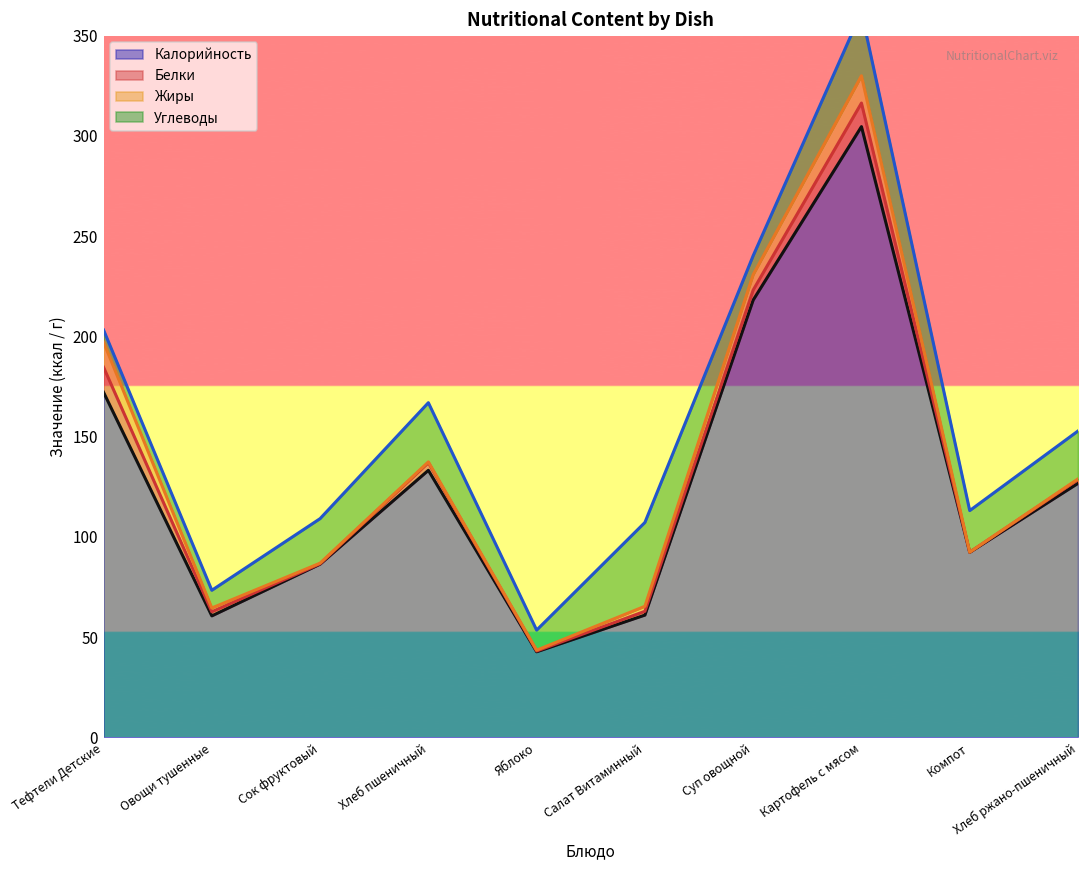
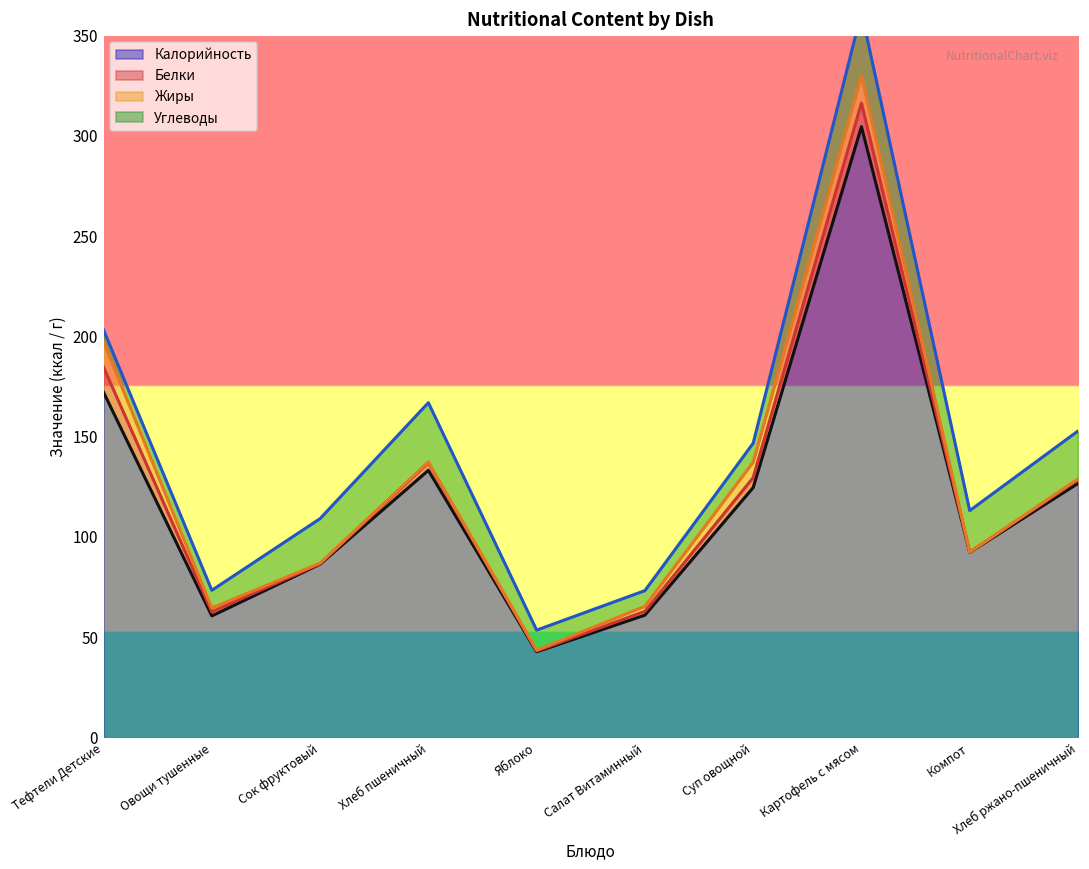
Углеводы, Салат Витаминный: 42 -> 8
Калорийность, Суп овощной: 218 -> 125
